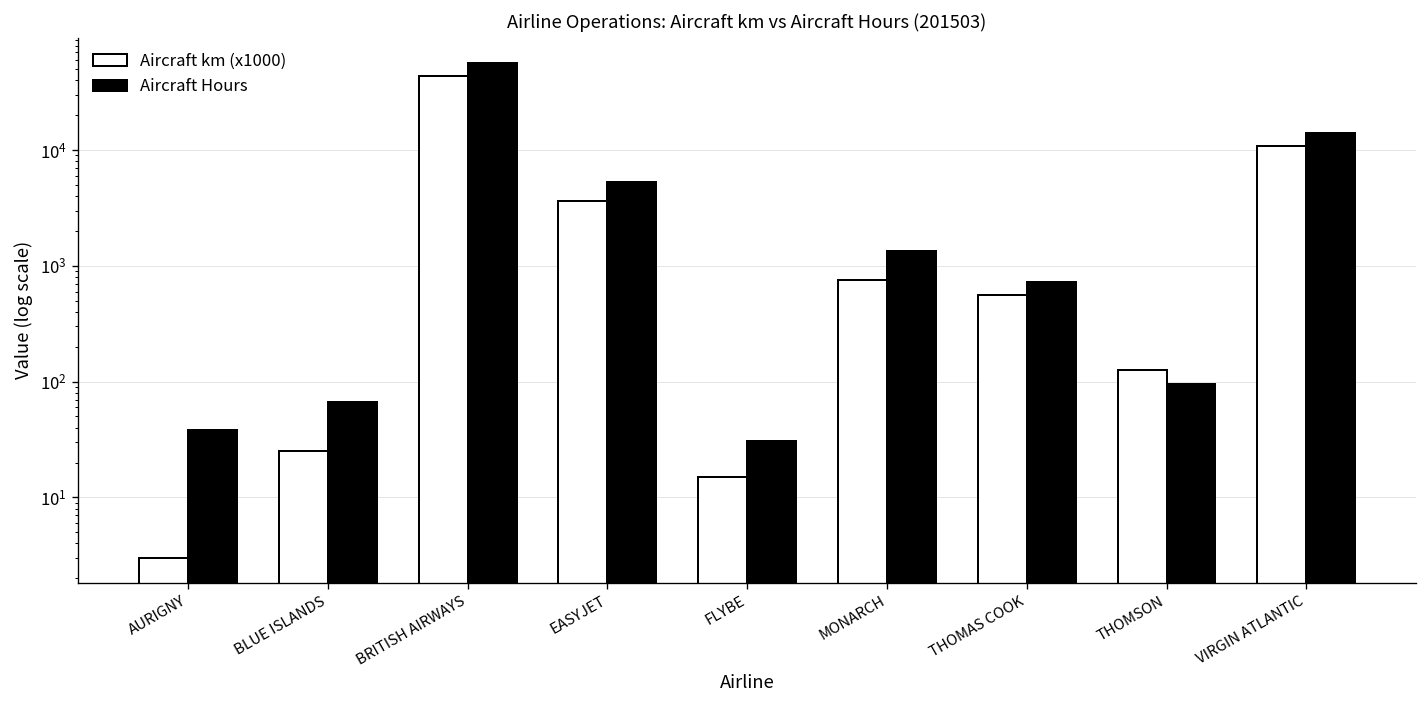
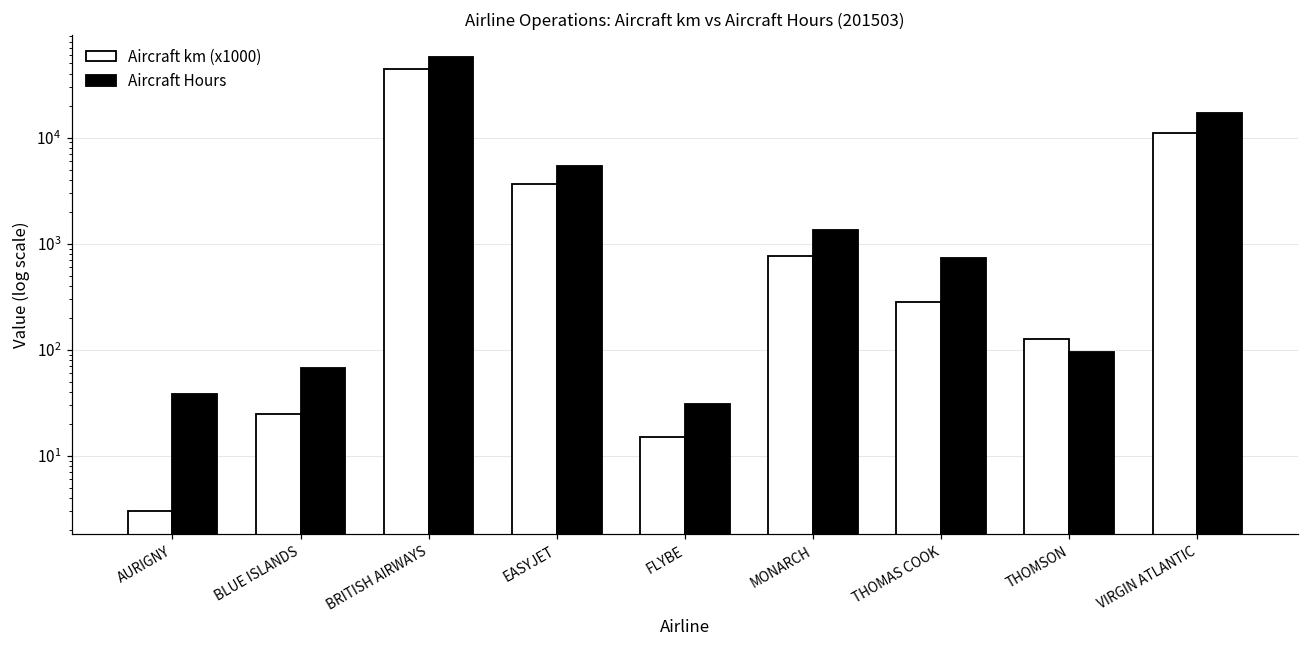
Aircraft km (x1000), THOMAS COOK: 600 -> 290
Aircraft Hours, VIRGIN ATLANTIC: 14000 -> 17000
